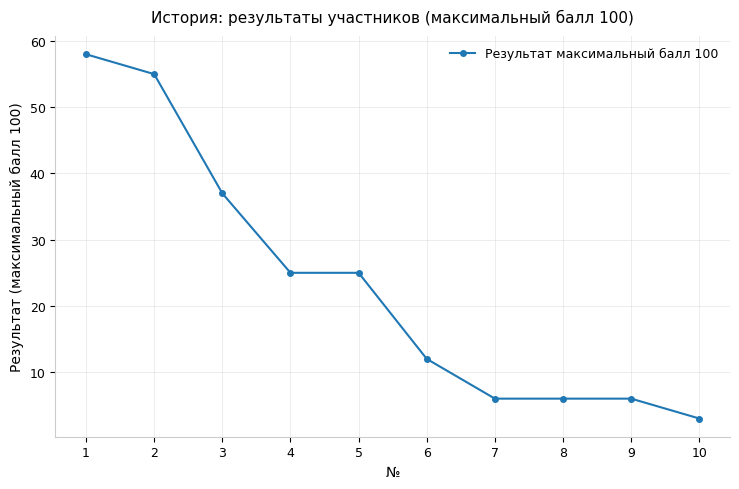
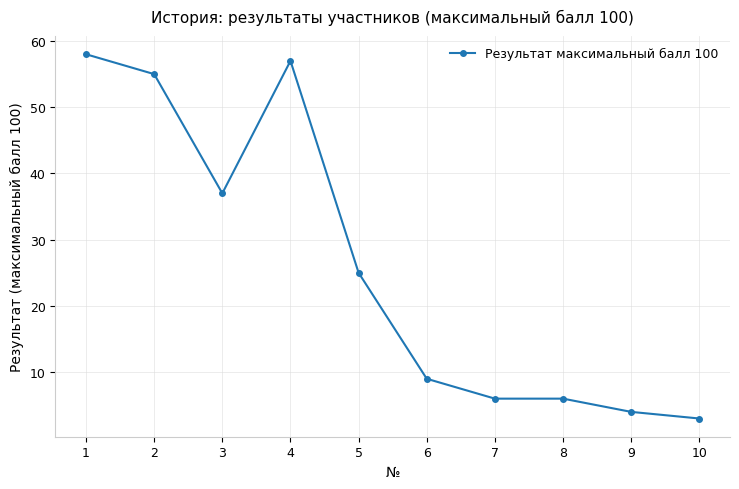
4: 25 -> 57
6: 12 -> 9
9: 6 -> 4
